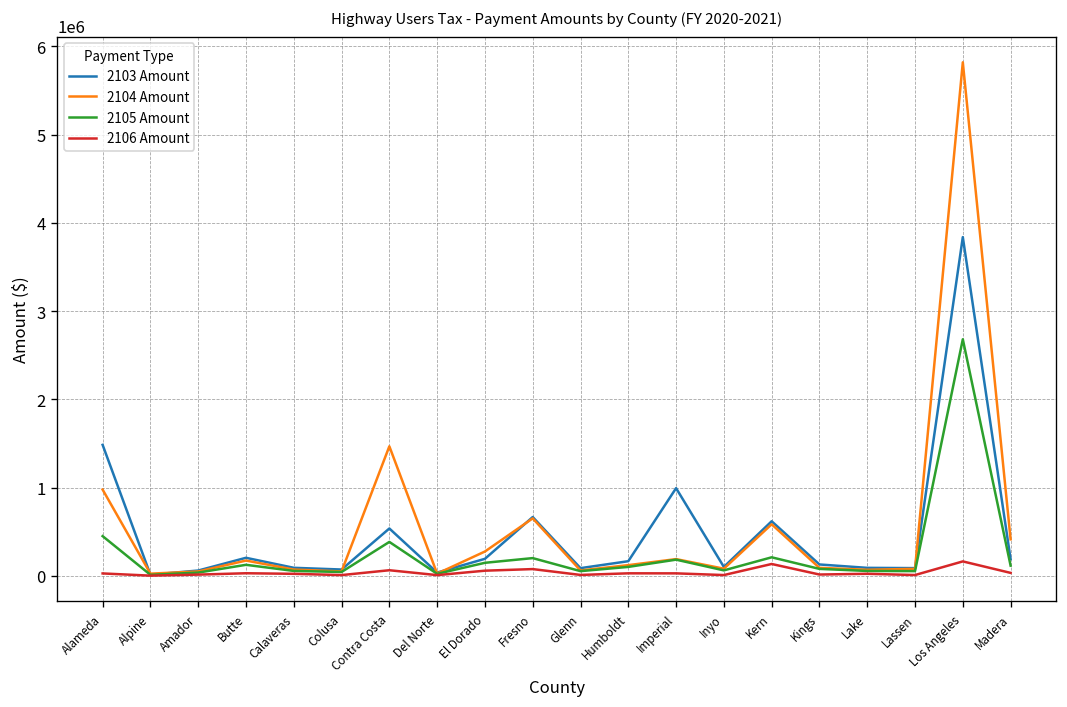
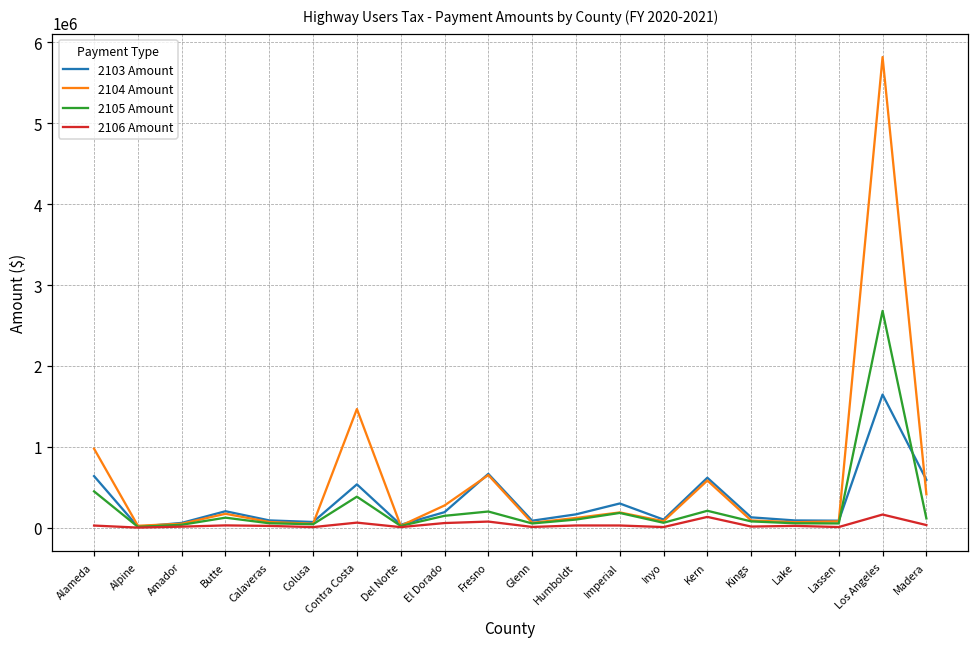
2103 Amount, Alameda: 1500000 -> 600000
2103 Amount, Imperial: 1000000 -> 300000
2103 Amount, Los Angeles: 3800000 -> 1600000
2103 Amount, Madera: 200000 -> 600000
